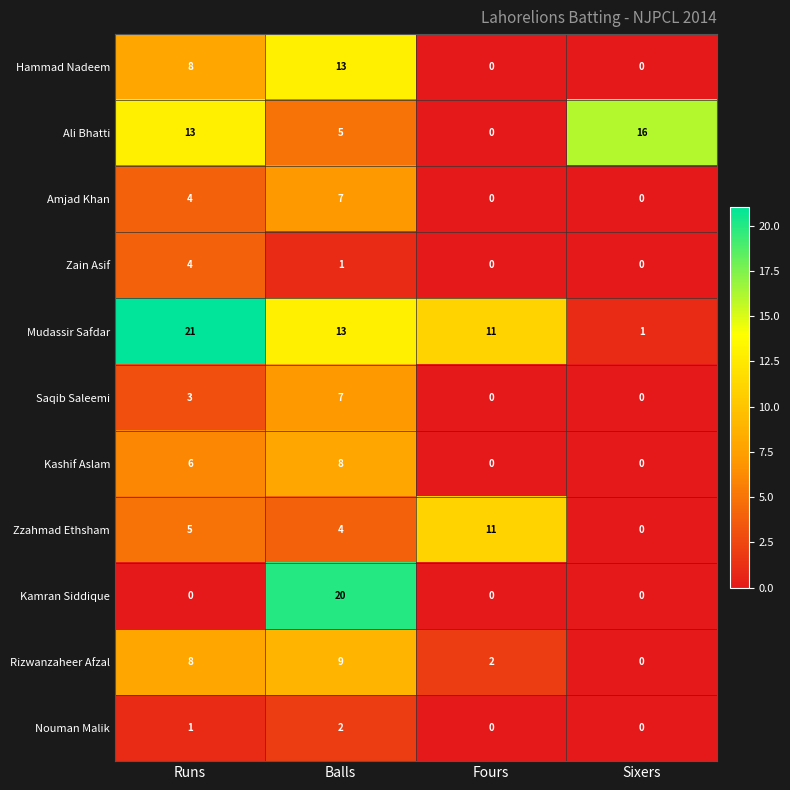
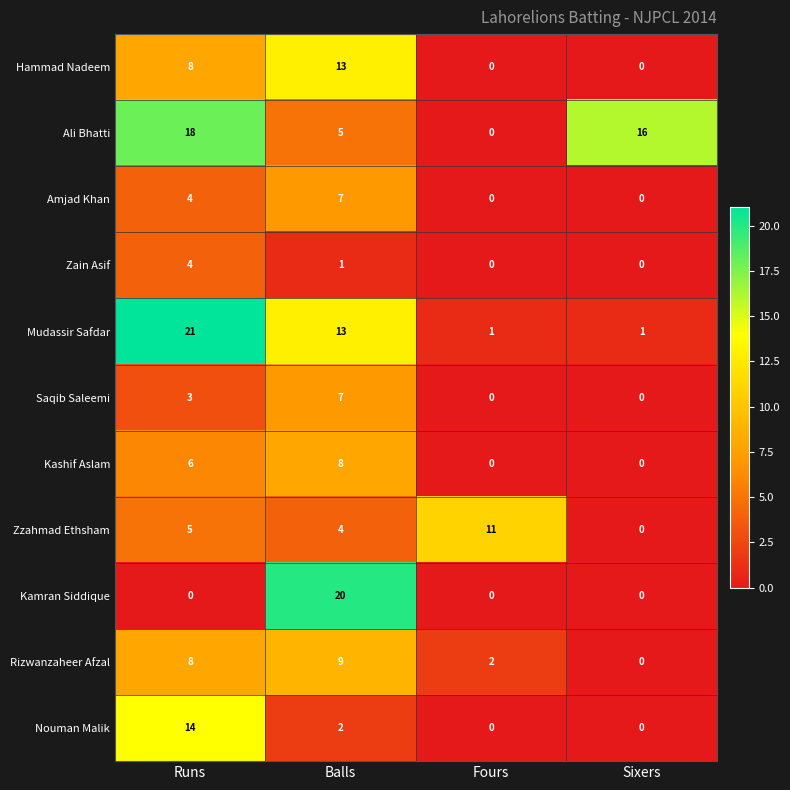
Ali Bhatti, Runs: 13 -> 18
Mudassir Safdar, Fours: 11 -> 1
Nouman Malik, Runs: 1 -> 14
